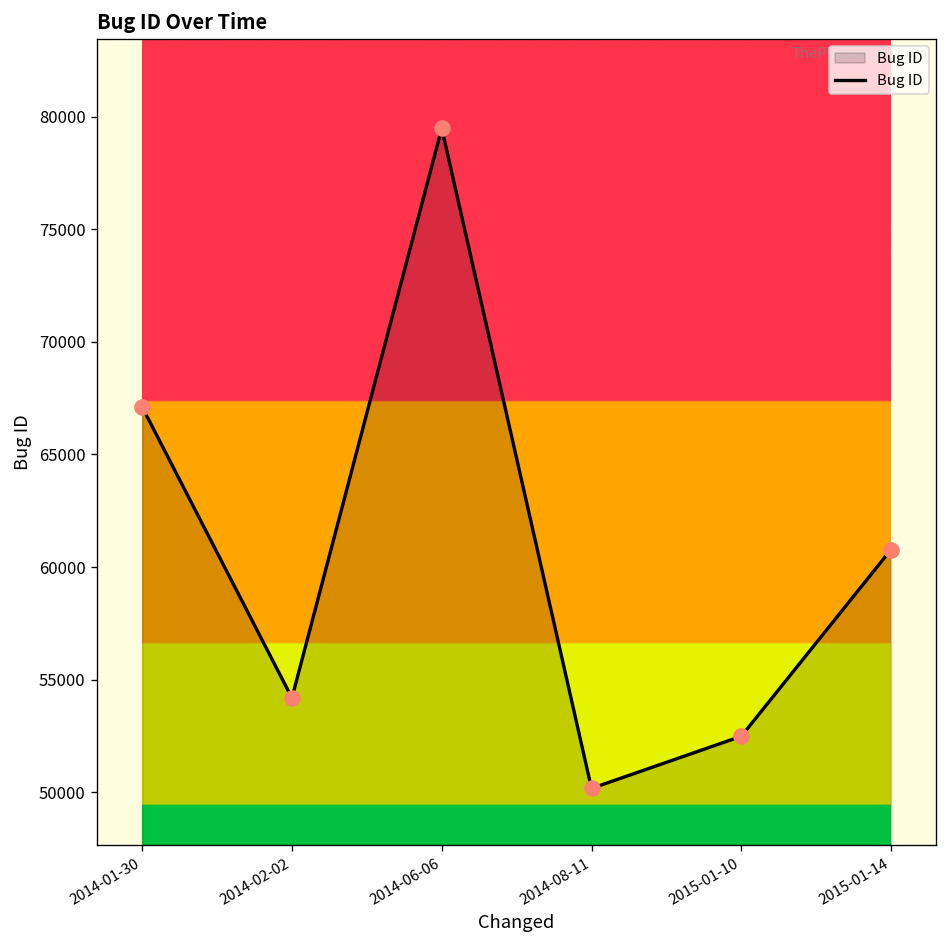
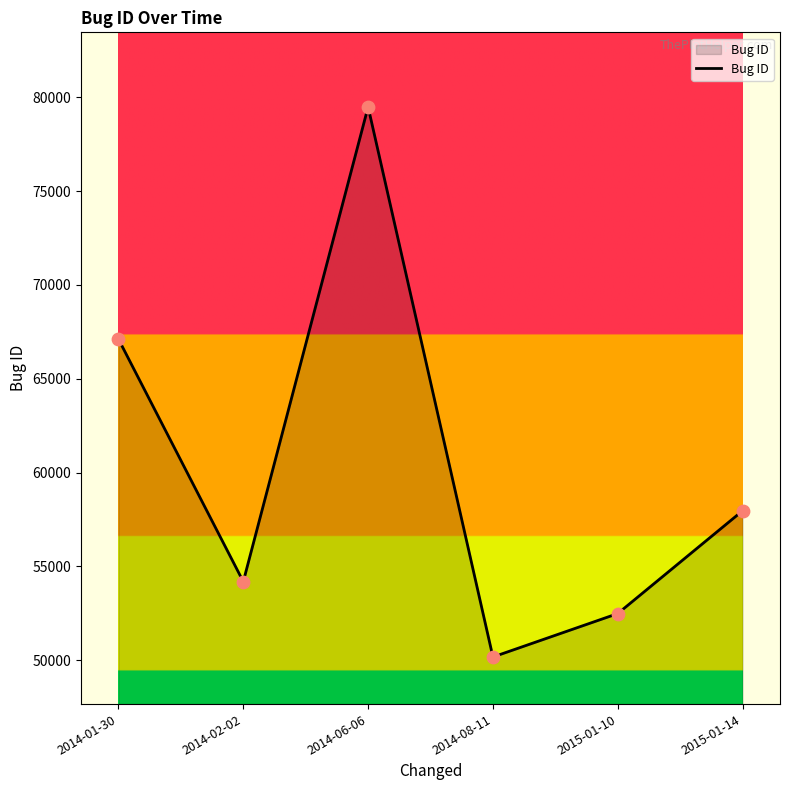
2015-01-14: 60800 -> 58000
